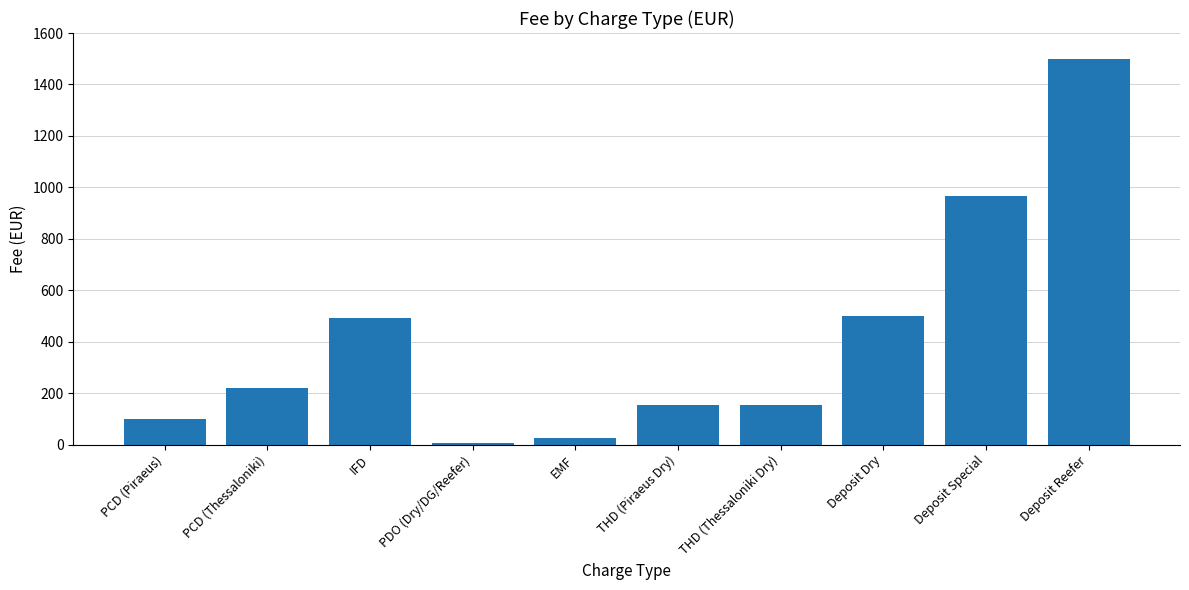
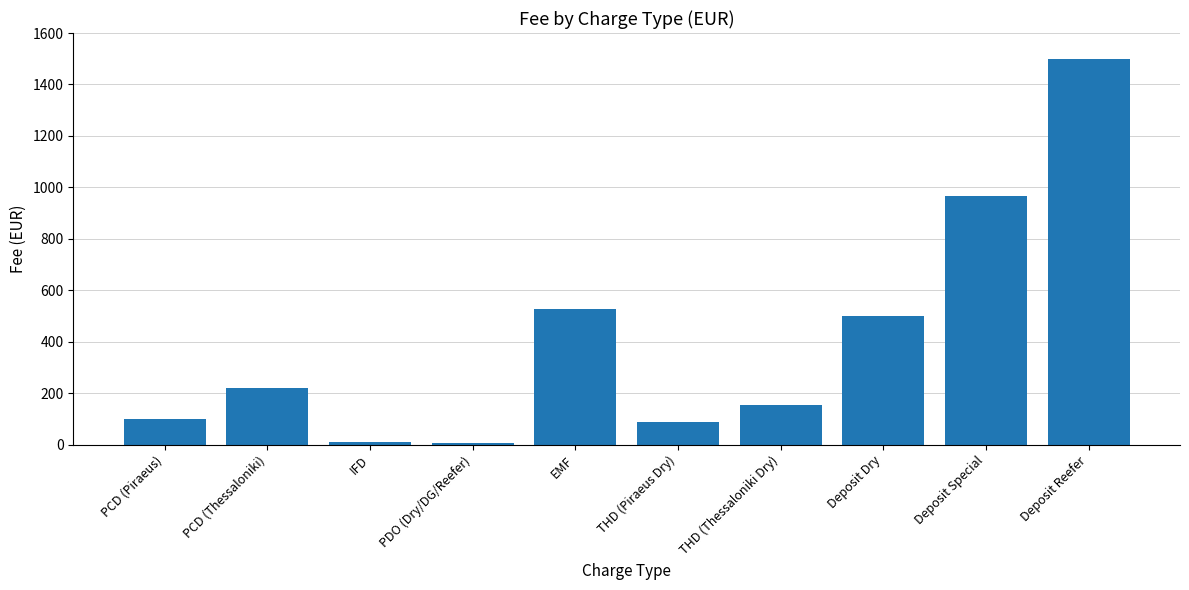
IFD: 490 -> 10
EMF: 30 -> 530
THD (Piraeus Dry): 160 -> 90
